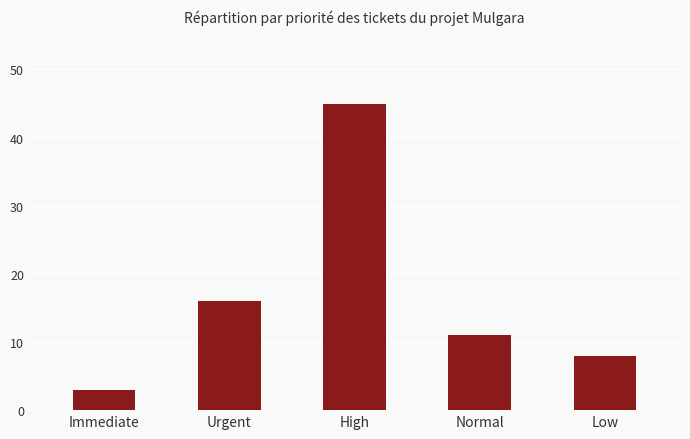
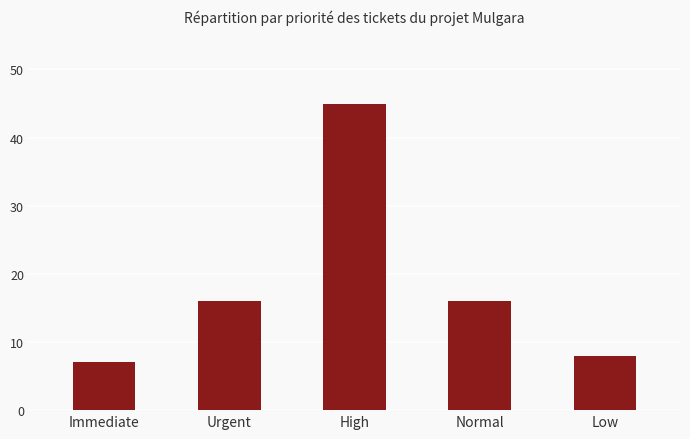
Immediate: 3 -> 7
Normal: 11 -> 16
